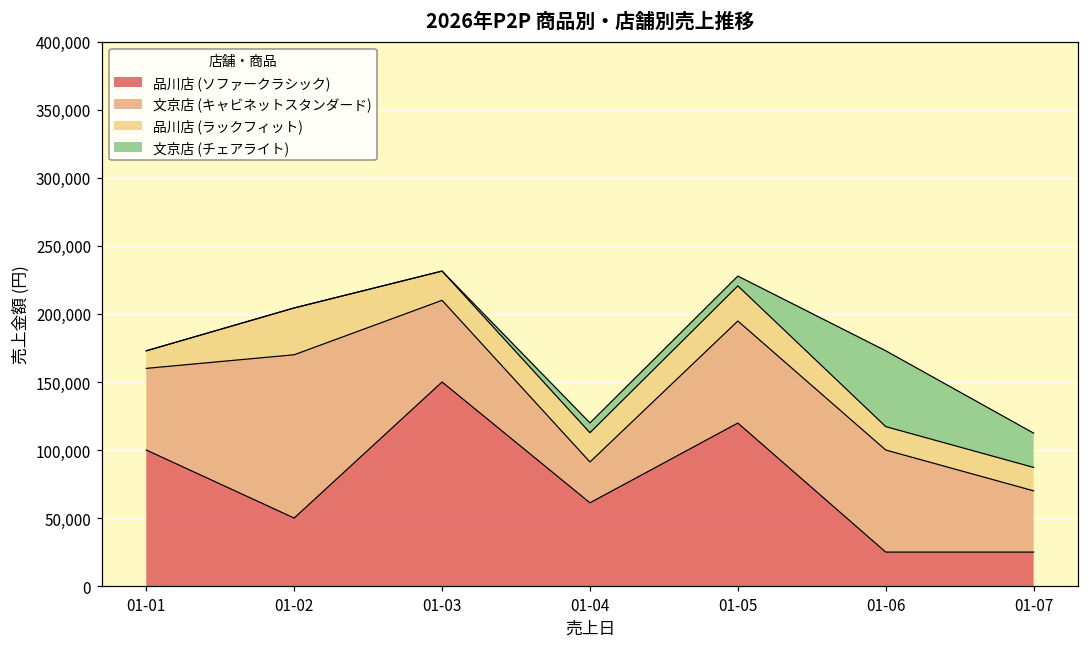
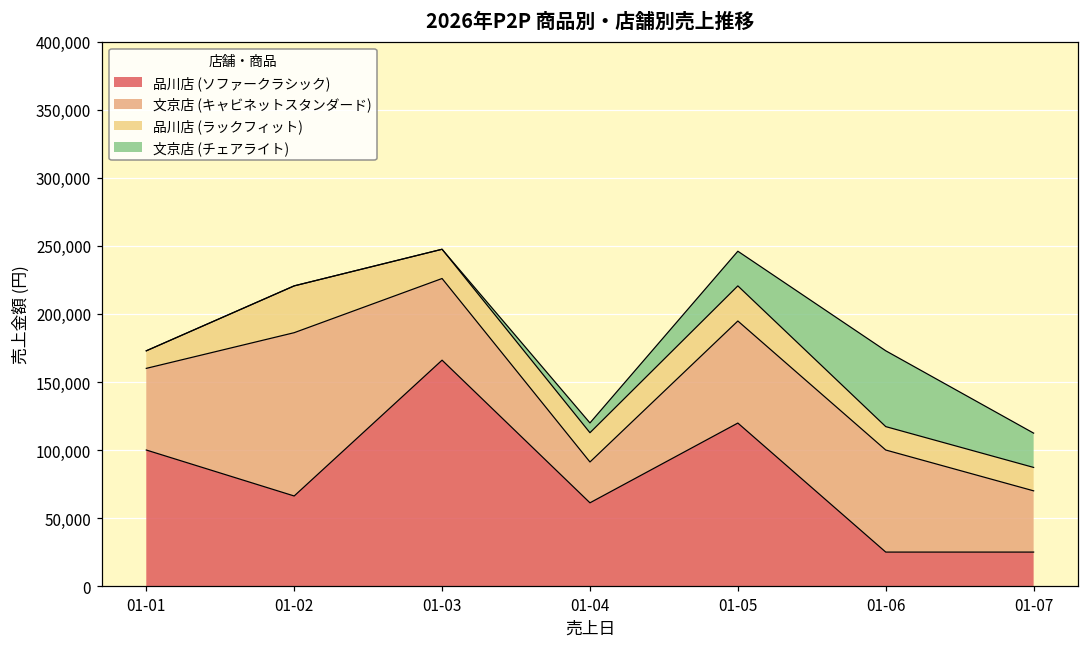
品川店 (ソファークラシック), 01-02: 50,000 -> 66,000
品川店 (ソファークラシック), 01-03: 150,000 -> 166,000
文京店 (チェアライト), 01-05: 7,000 -> 25,000
